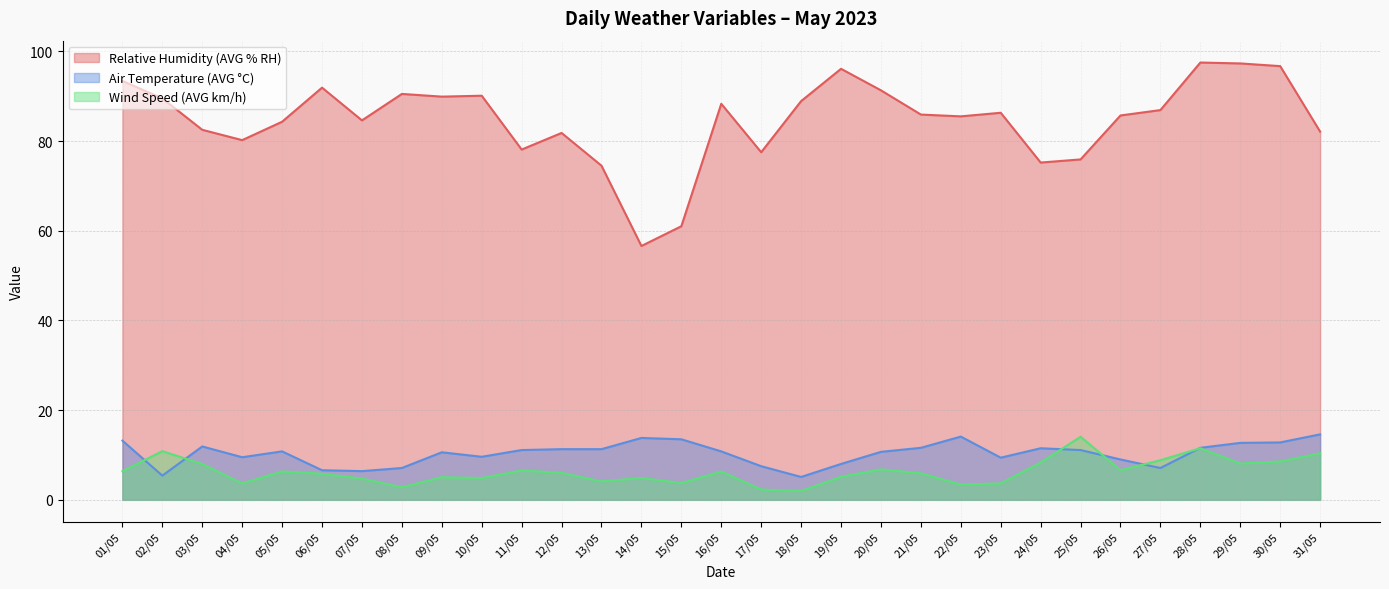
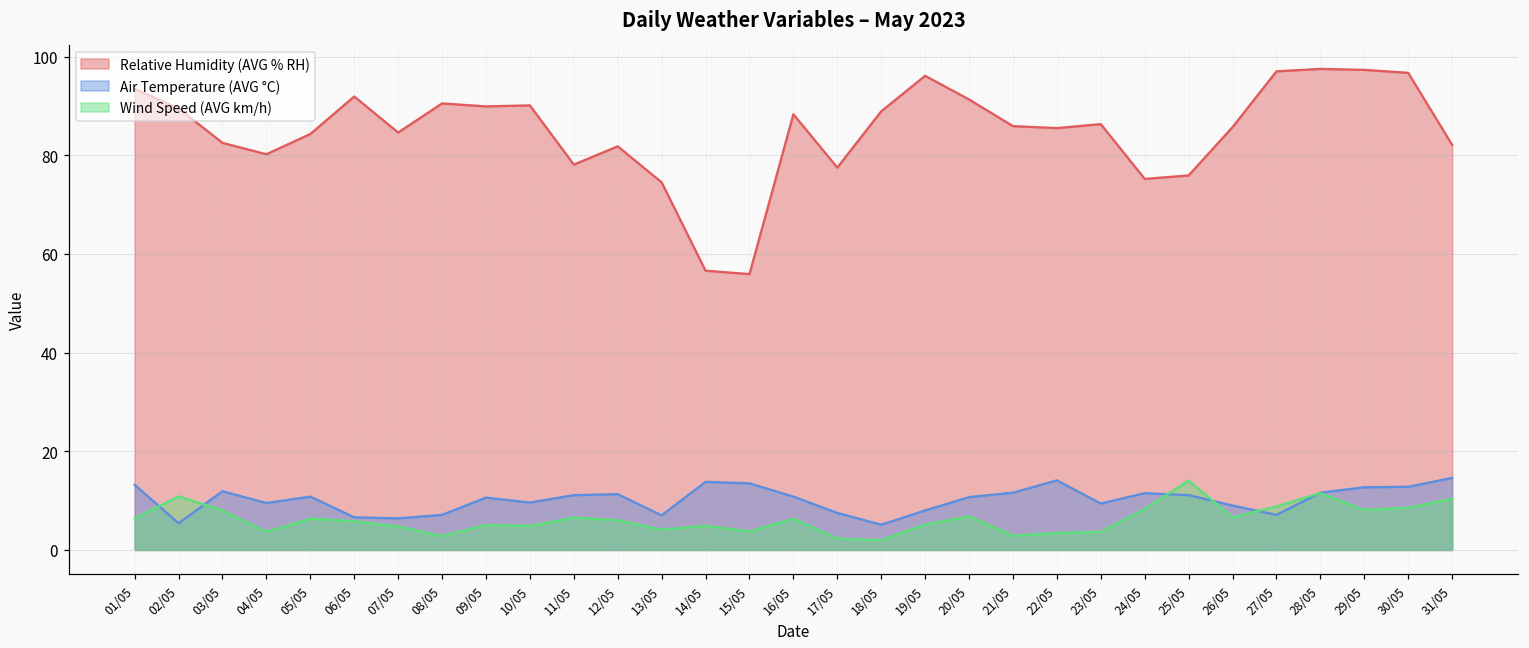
Air Temperature (AVG °C), 13/05: 11 -> 7
Relative Humidity (AVG % RH), 15/05: 61 -> 56
Wind Speed (AVG km/h), 21/05: 6 -> 3
Relative Humidity (AVG % RH), 27/05: 87 -> 97
